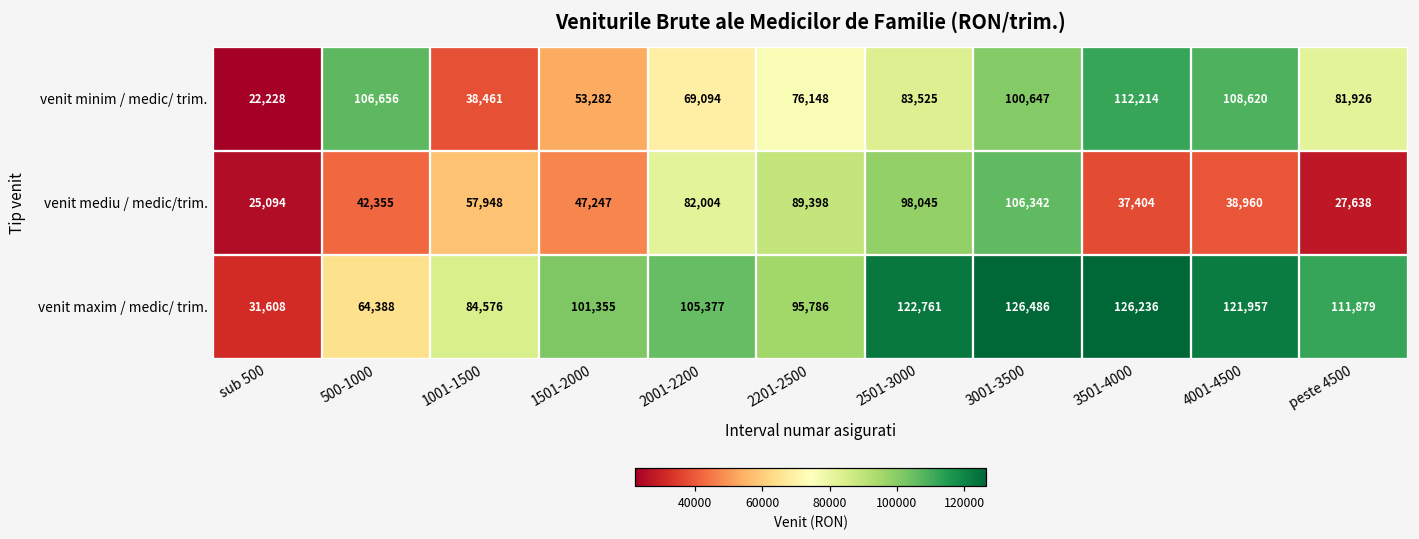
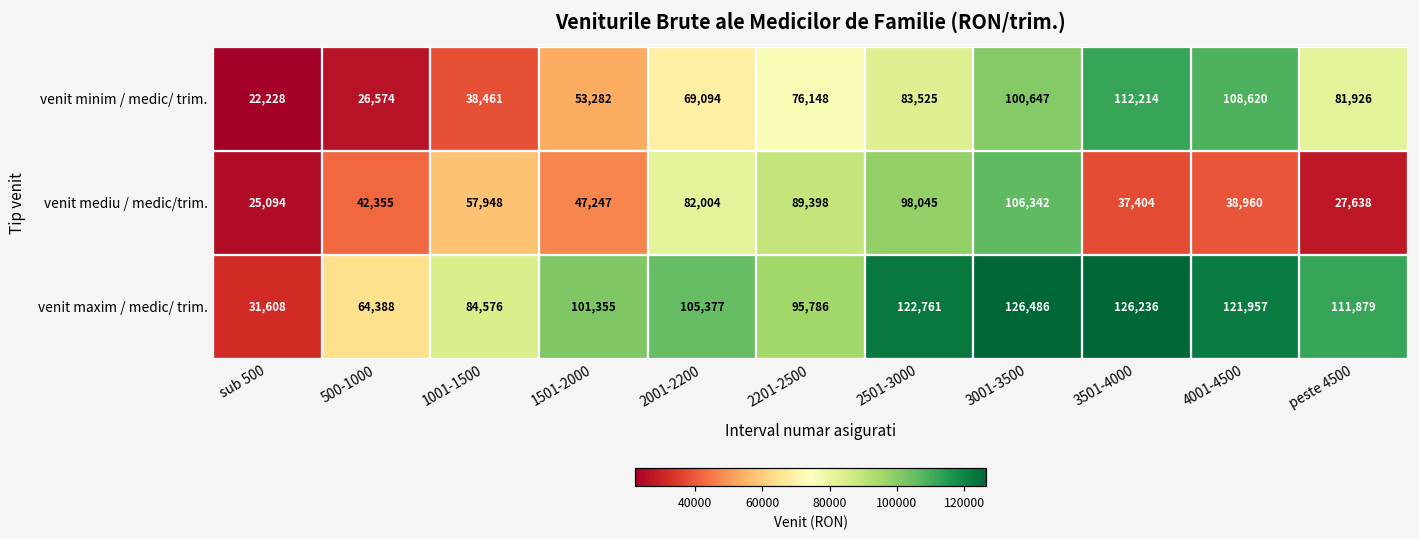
venit minim / medic/ trim., 500-1000: 106,656 -> 26,574
